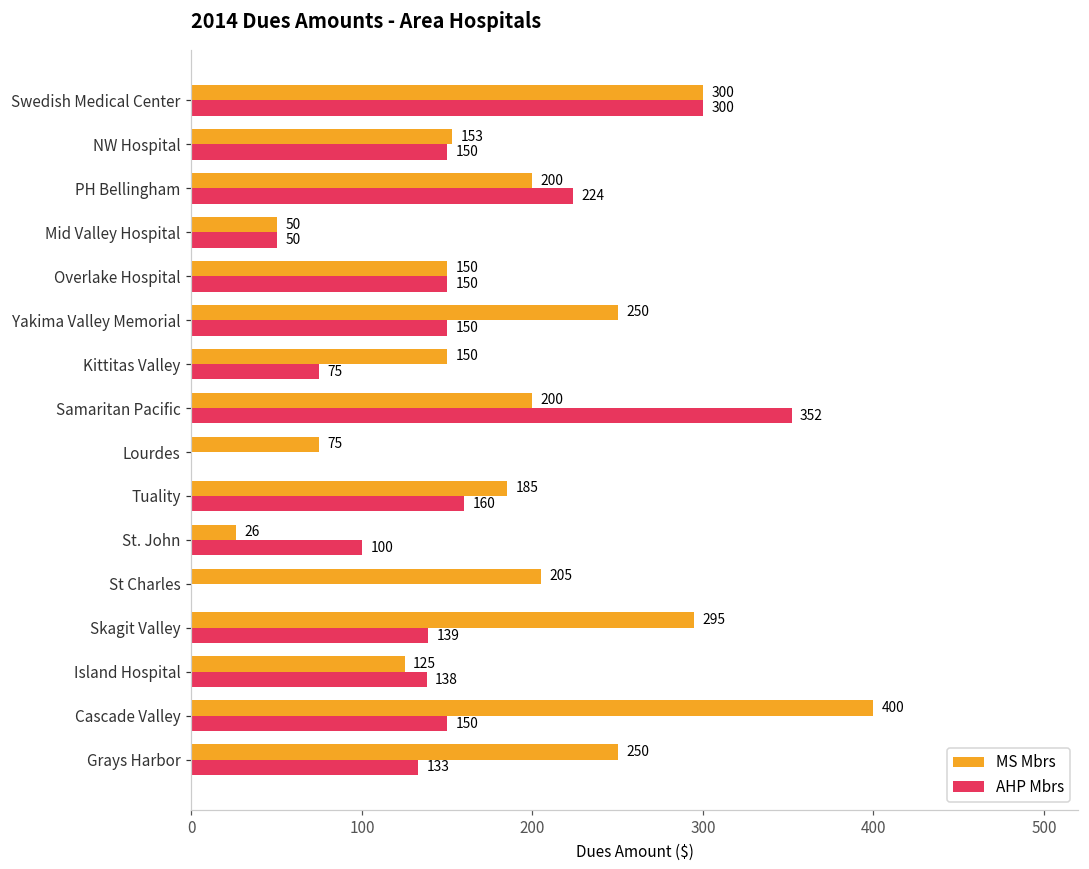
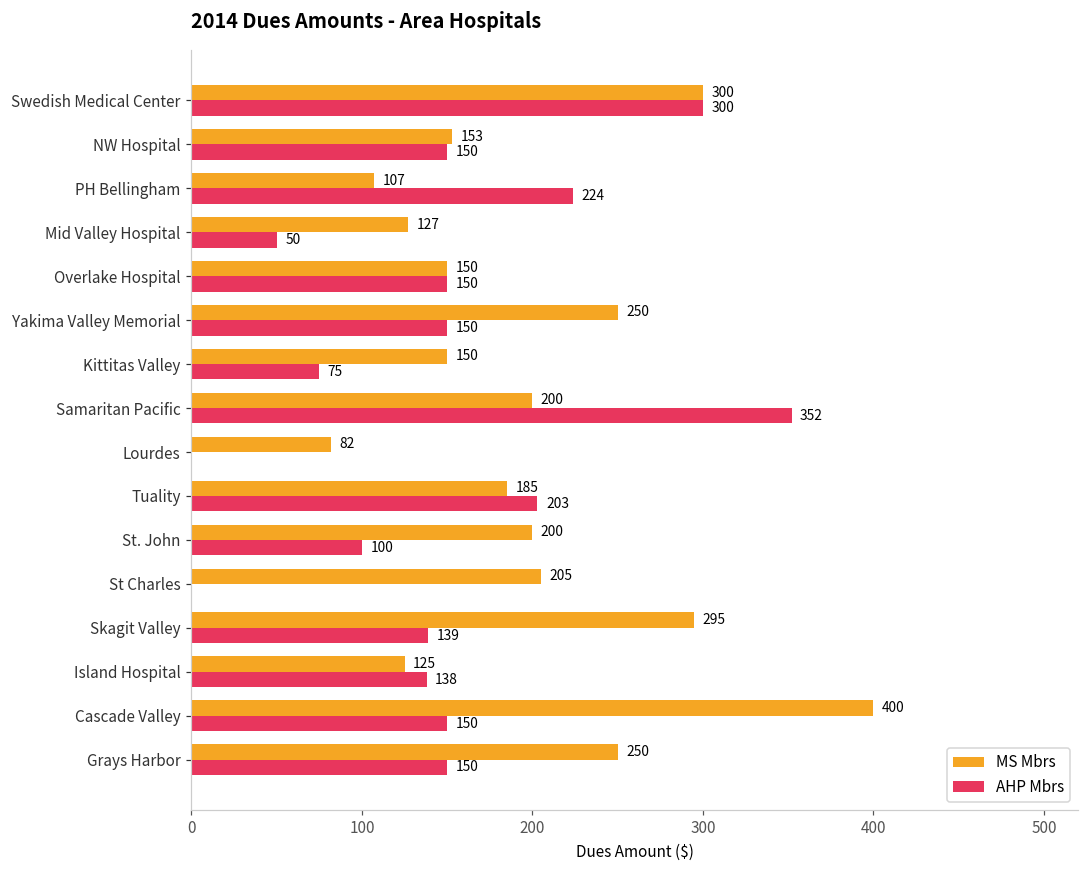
MS Mbrs, PH Bellingham: 200 -> 107
MS Mbrs, Mid Valley Hospital: 50 -> 127
MS Mbrs, Lourdes: 75 -> 82
AHP Mbrs, Tuality: 160 -> 203
MS Mbrs, St. John: 26 -> 200
AHP Mbrs, Grays Harbor: 133 -> 150
